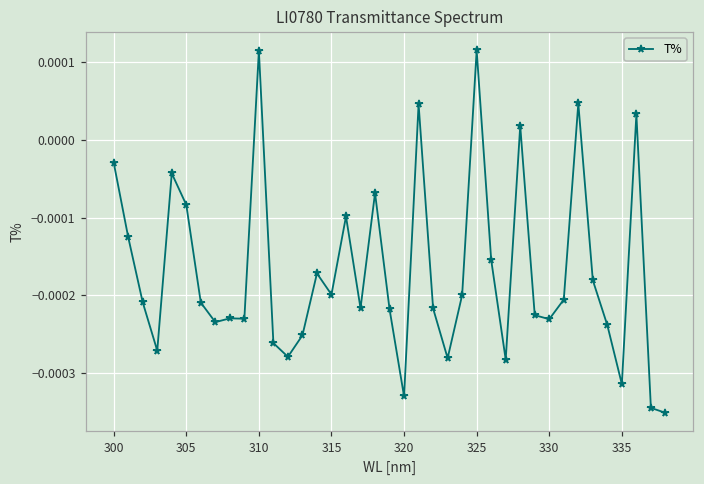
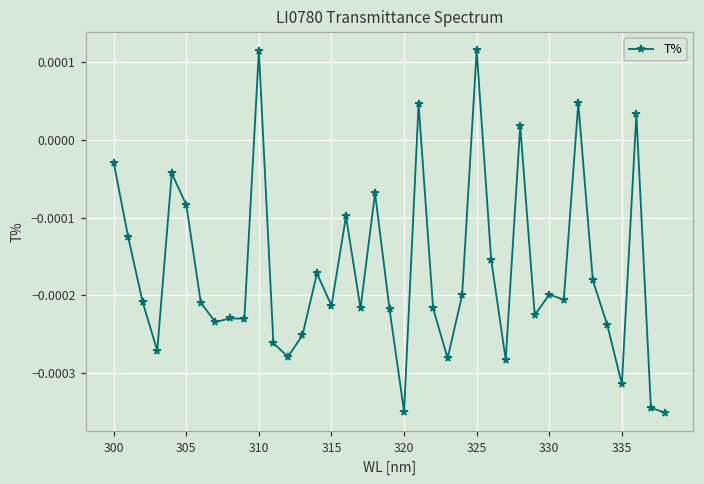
315: -0.00020 -> -0.00021
320: -0.00033 -> -0.00035
330: -0.00023 -> -0.00020
